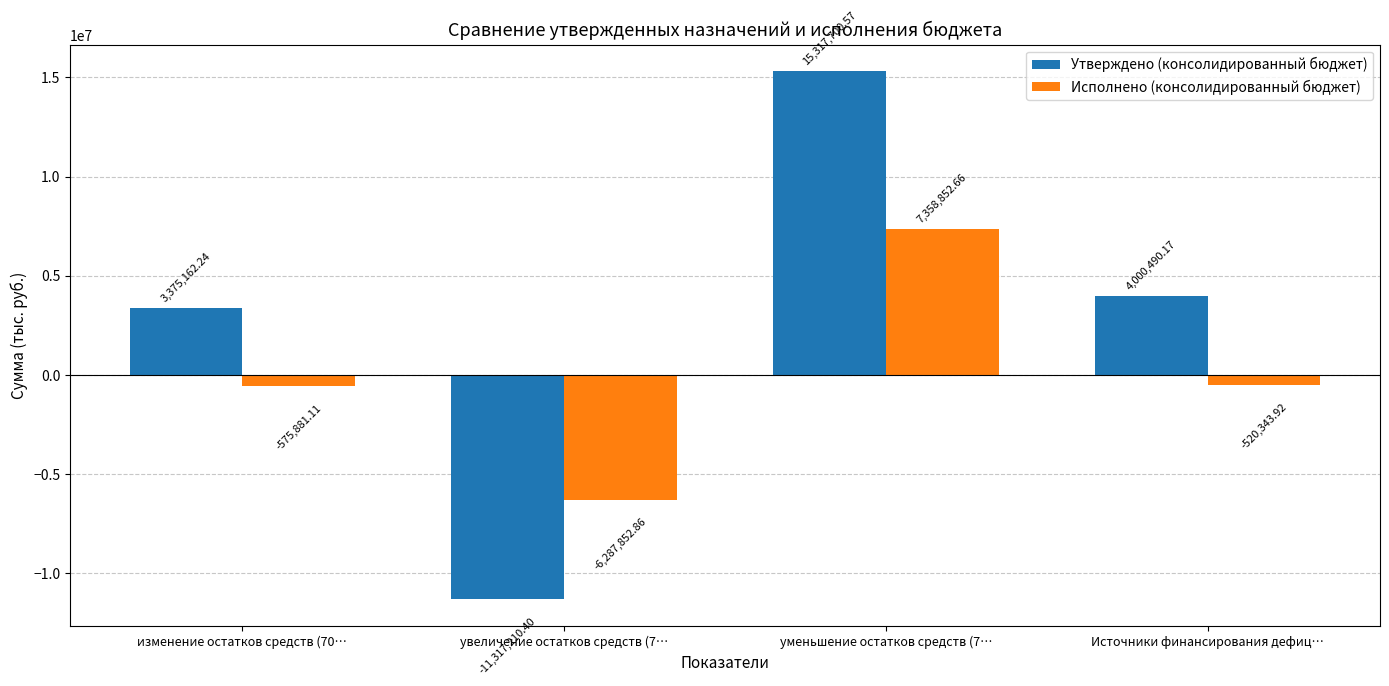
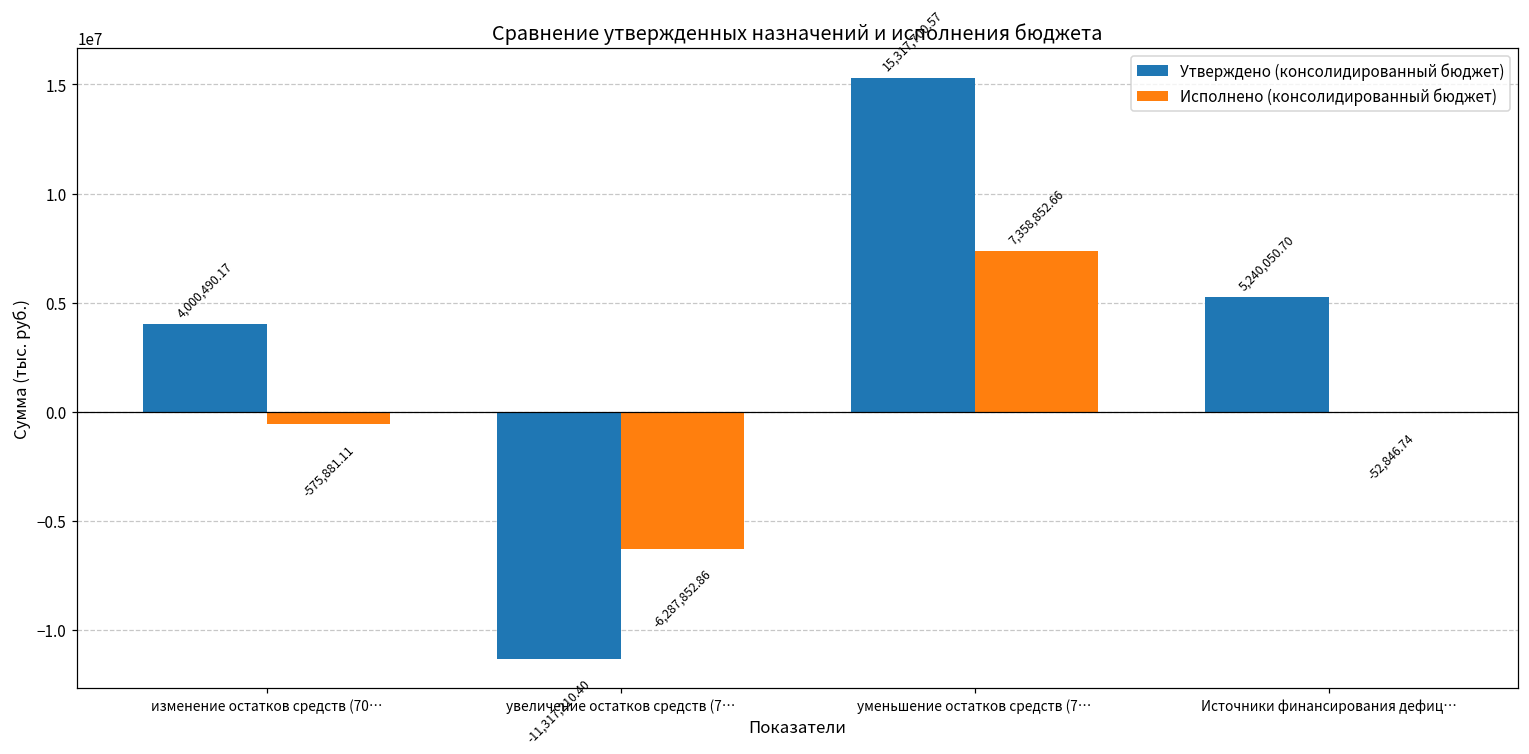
Утверждено (консолидированный бюджет), изменение остатков средств (70…: 3,375,162.24 -> 4,000,490.17
Утверждено (консолидированный бюджет), Источники финансирования дефиц…: 4,000,490.17 -> 5,240,050.70
Исполнено (консолидированный бюджет), Источники финансирования дефиц…: -520,343.92 -> -52,846.74
